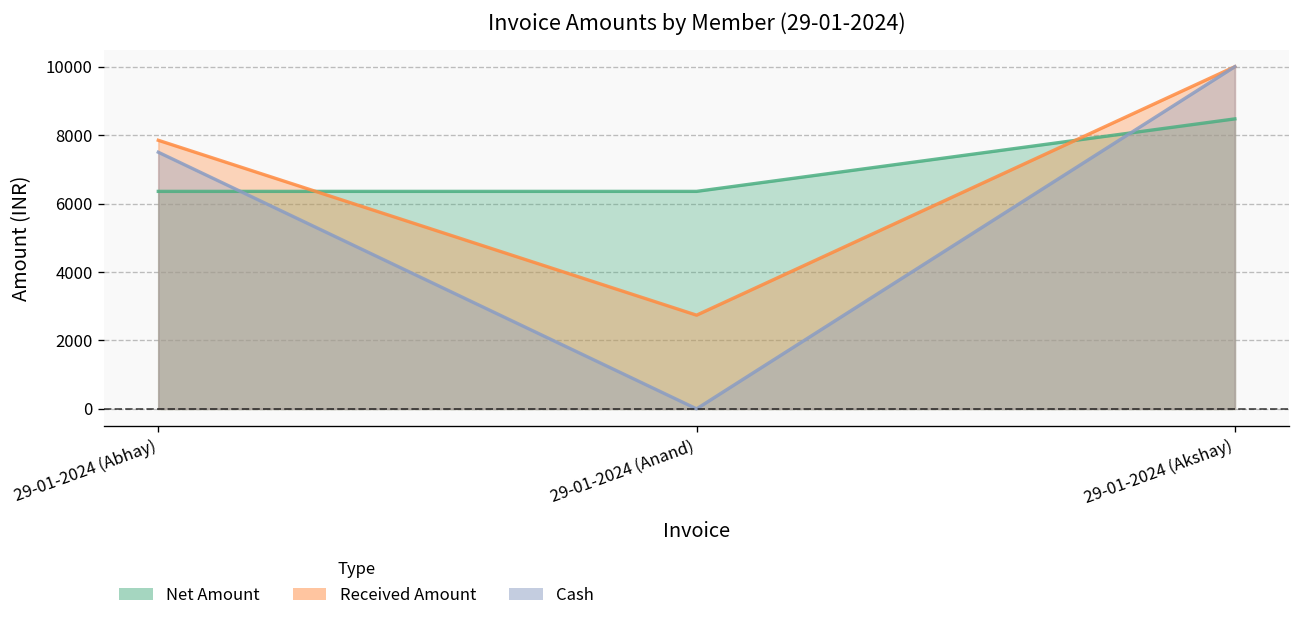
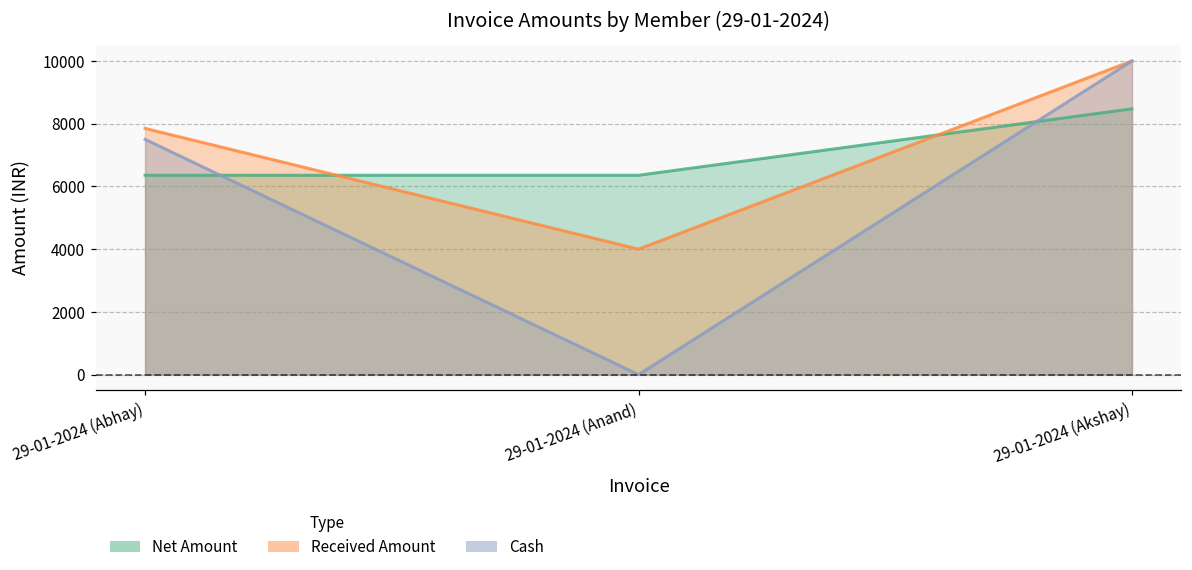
Received Amount, 29-01-2024 (Anand): 2700 -> 4000
